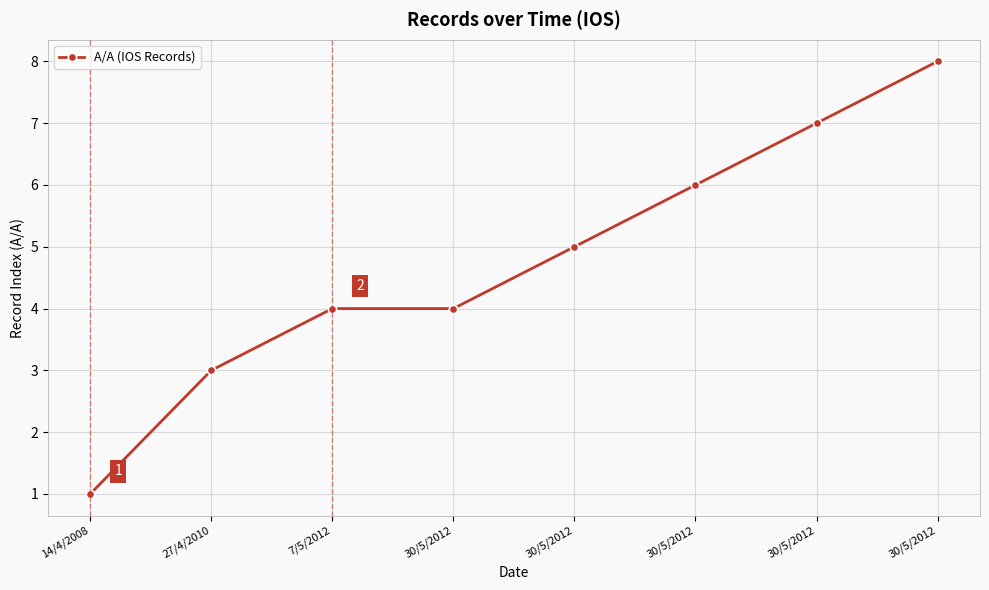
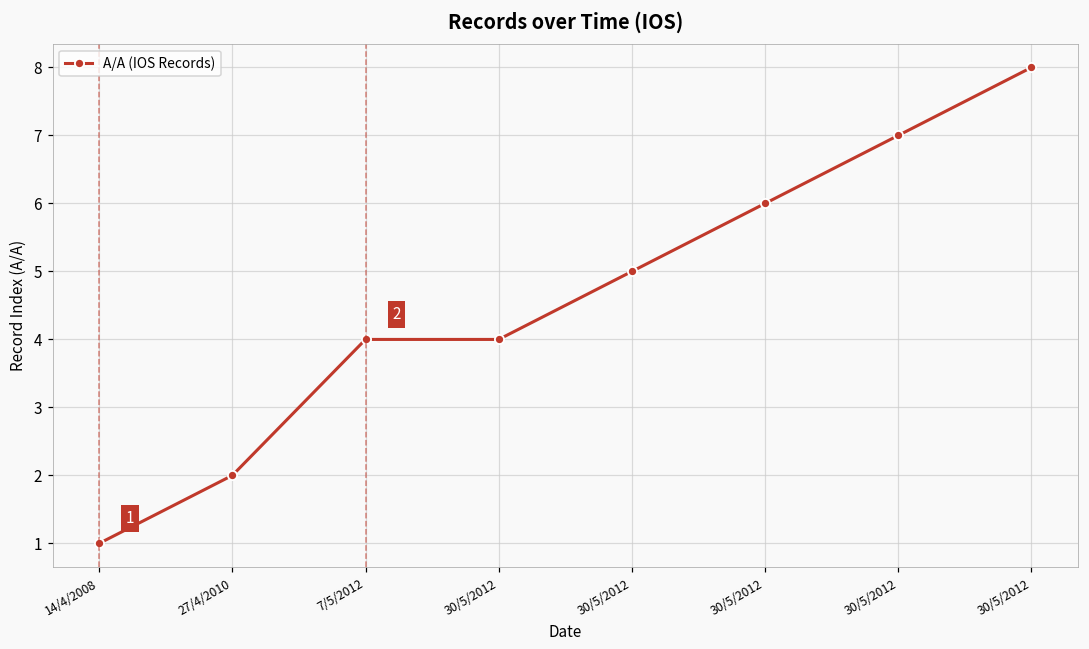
27/4/2010: 3 -> 2
